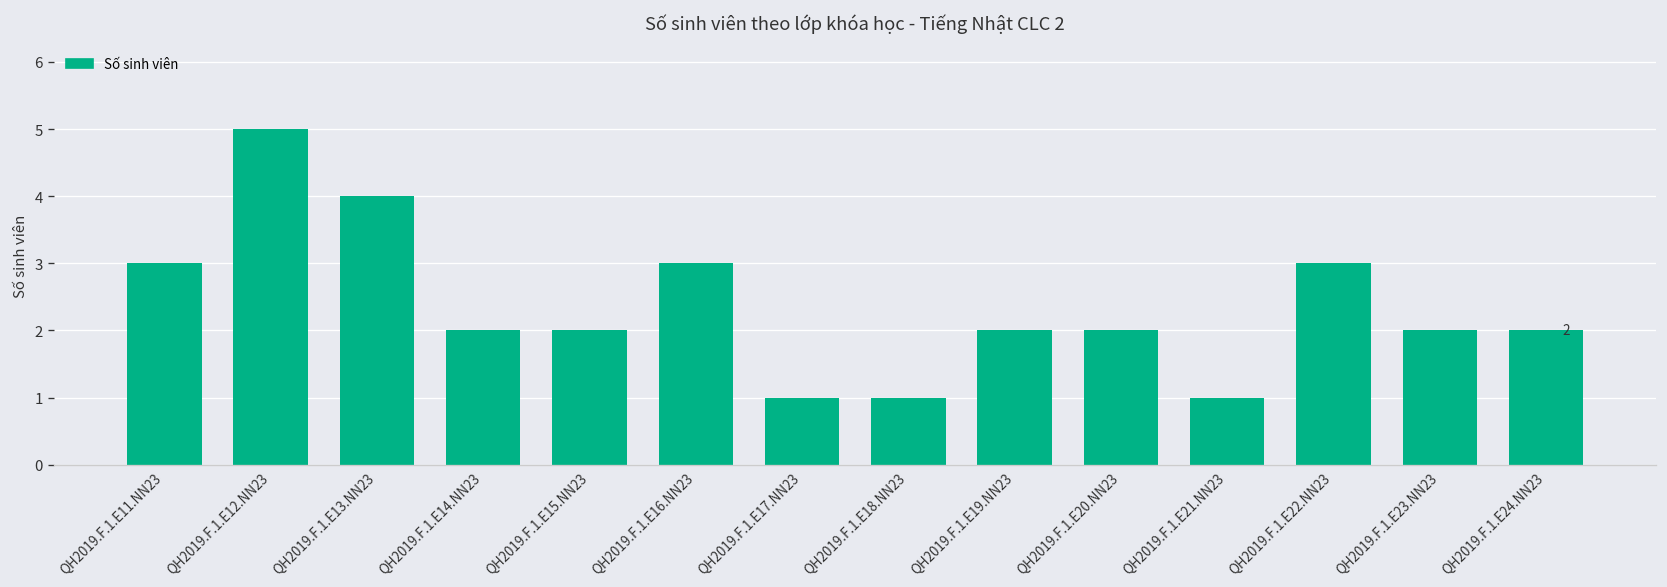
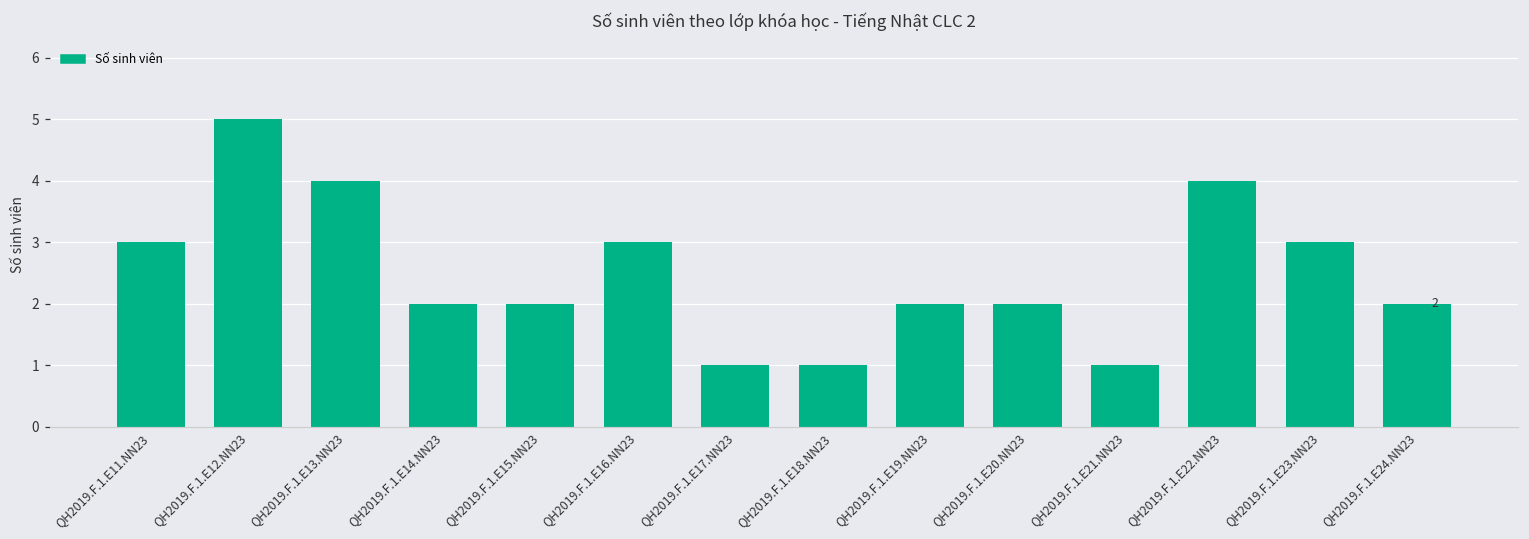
QH2019.F.1.E22.NN23: 3 -> 4
QH2019.F.1.E23.NN23: 2 -> 3
